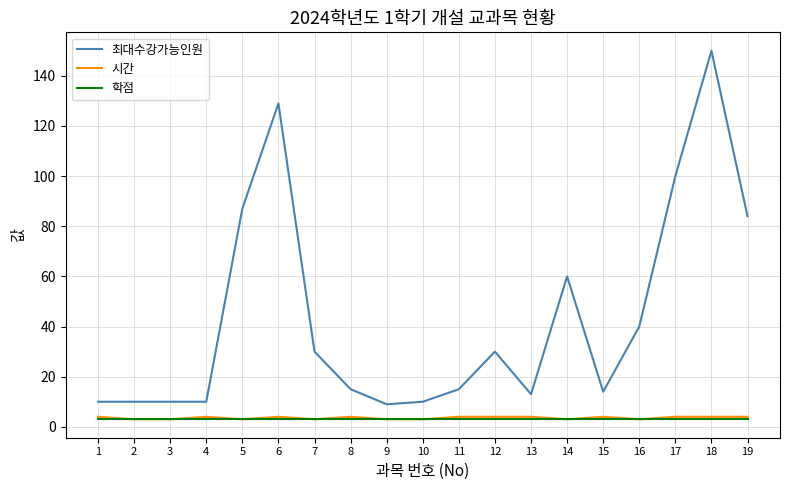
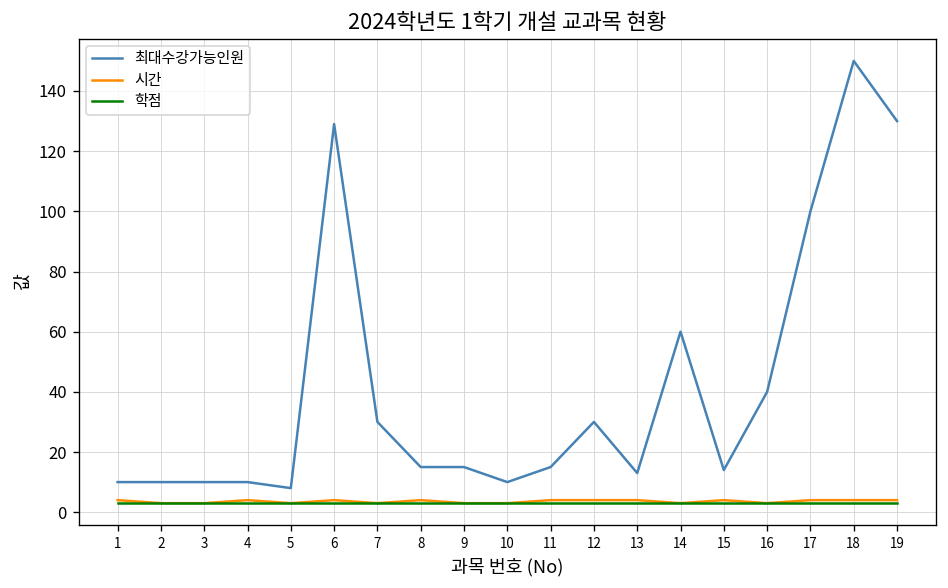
최대수강가능인원, 5: 87 -> 8
최대수강가능인원, 9: 9 -> 15
최대수강가능인원, 19: 84 -> 130
